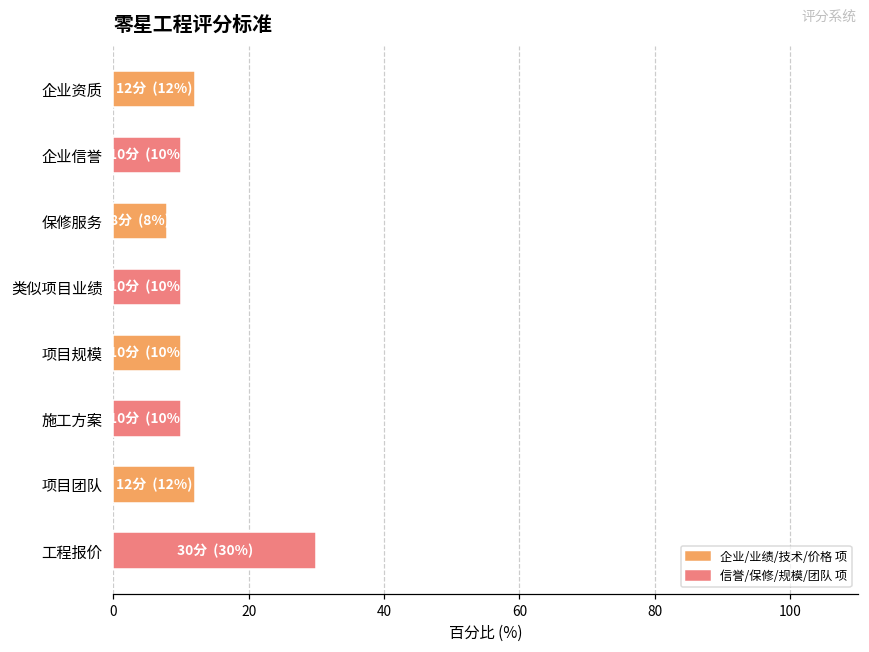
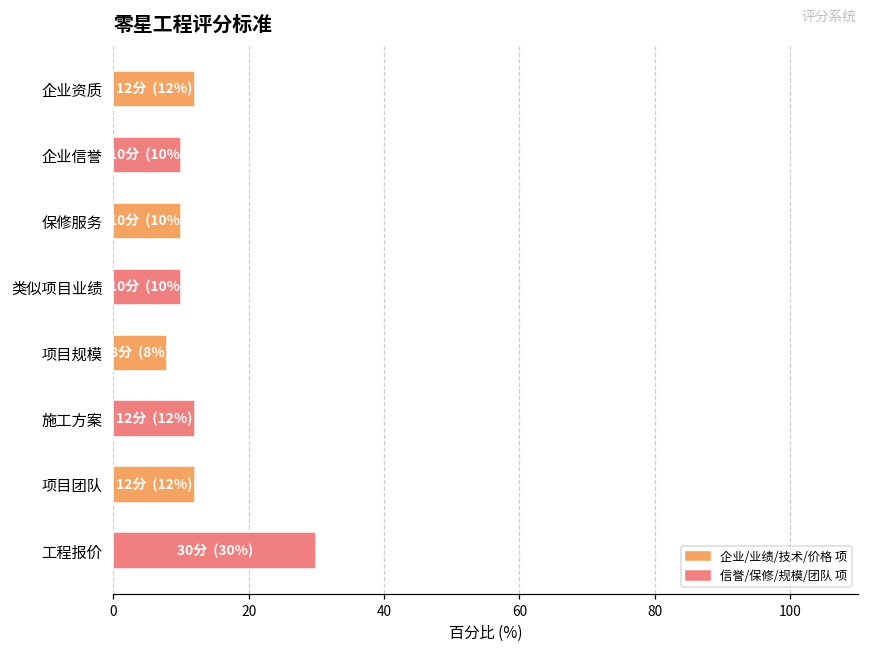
保修服务: 8分 (8%) -> 10分 (10%)
项目规模: 10分 (10%) -> 8分 (8%)
施工方案: 10分 (10%) -> 12分 (12%)
